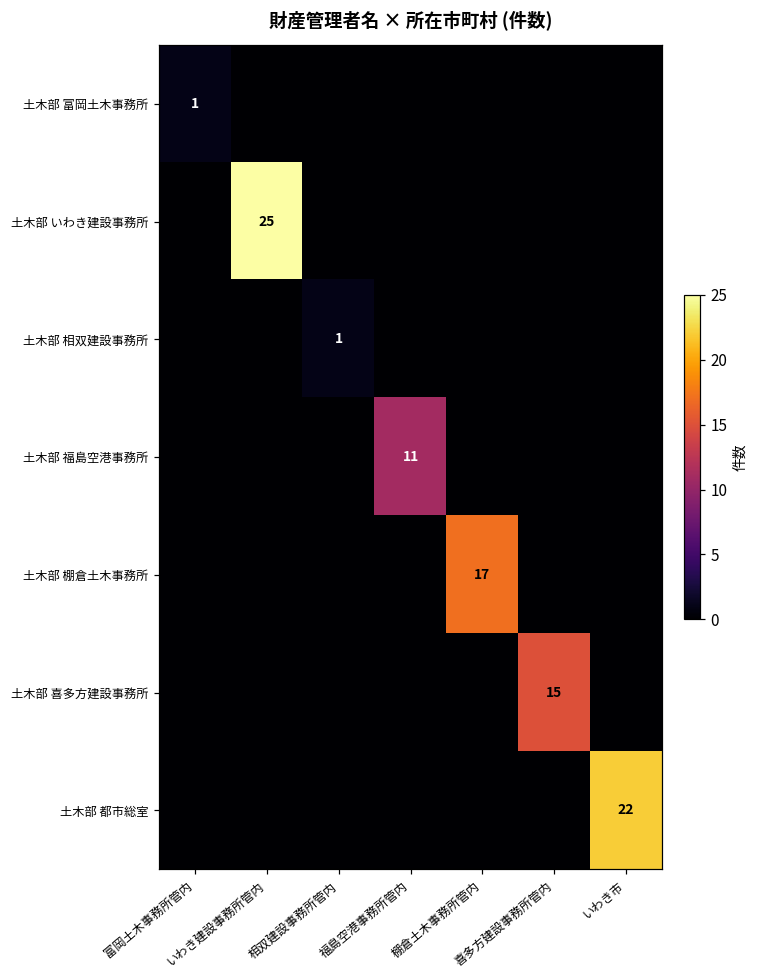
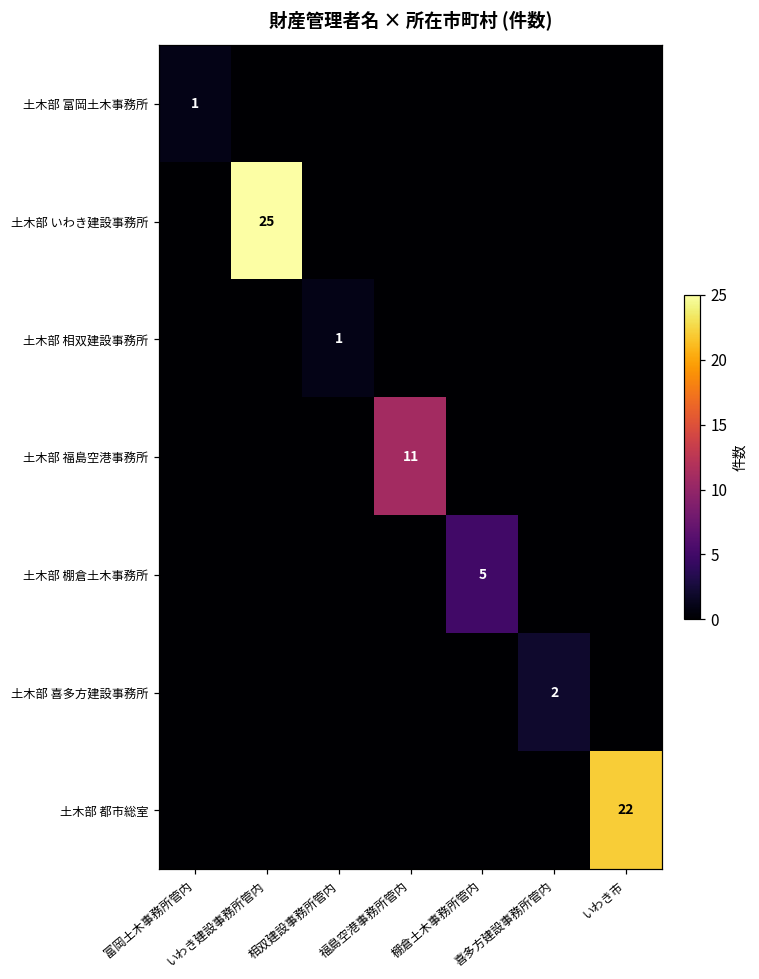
土木部 棚倉土木事務所, 棚倉土木事務所管内: 17 -> 5
土木部 喜多方建設事務所, 喜多方建設事務所管内: 15 -> 2
